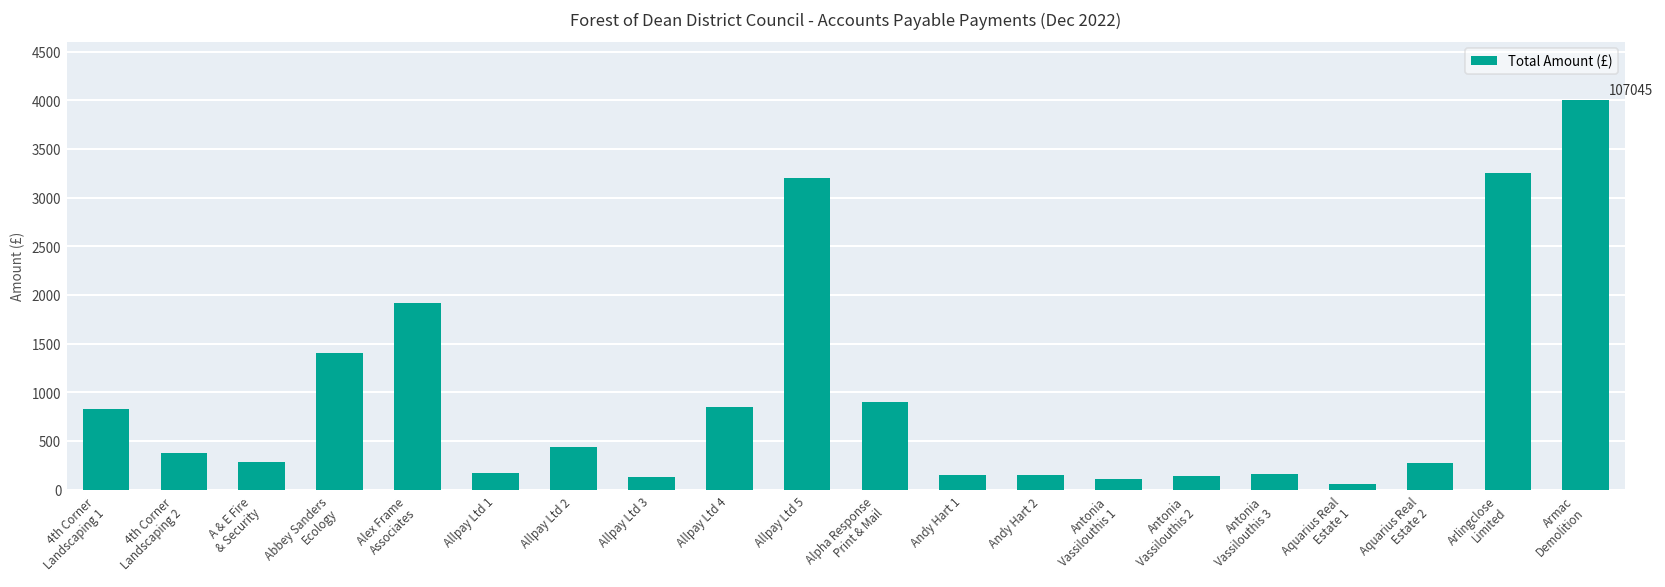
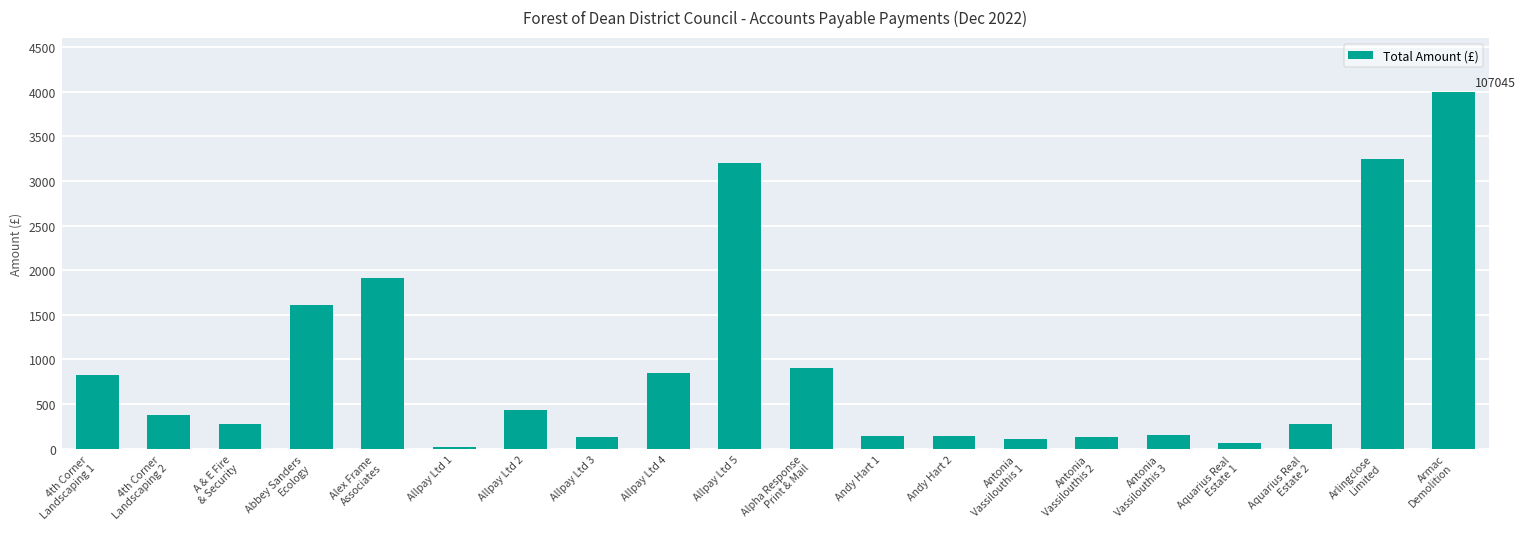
Abbey Sanders Ecology: 1400 -> 1600
Allpay Ltd 1: 200 -> 0
